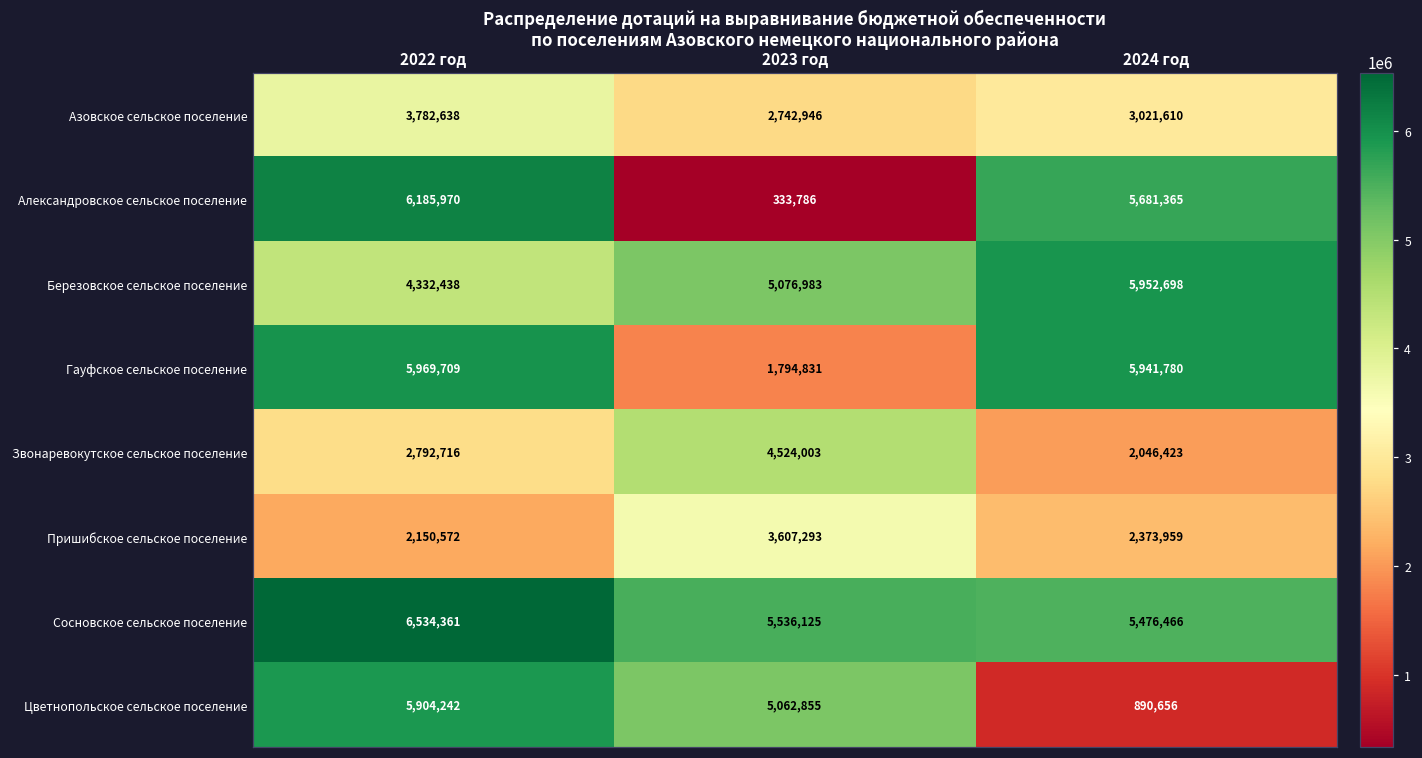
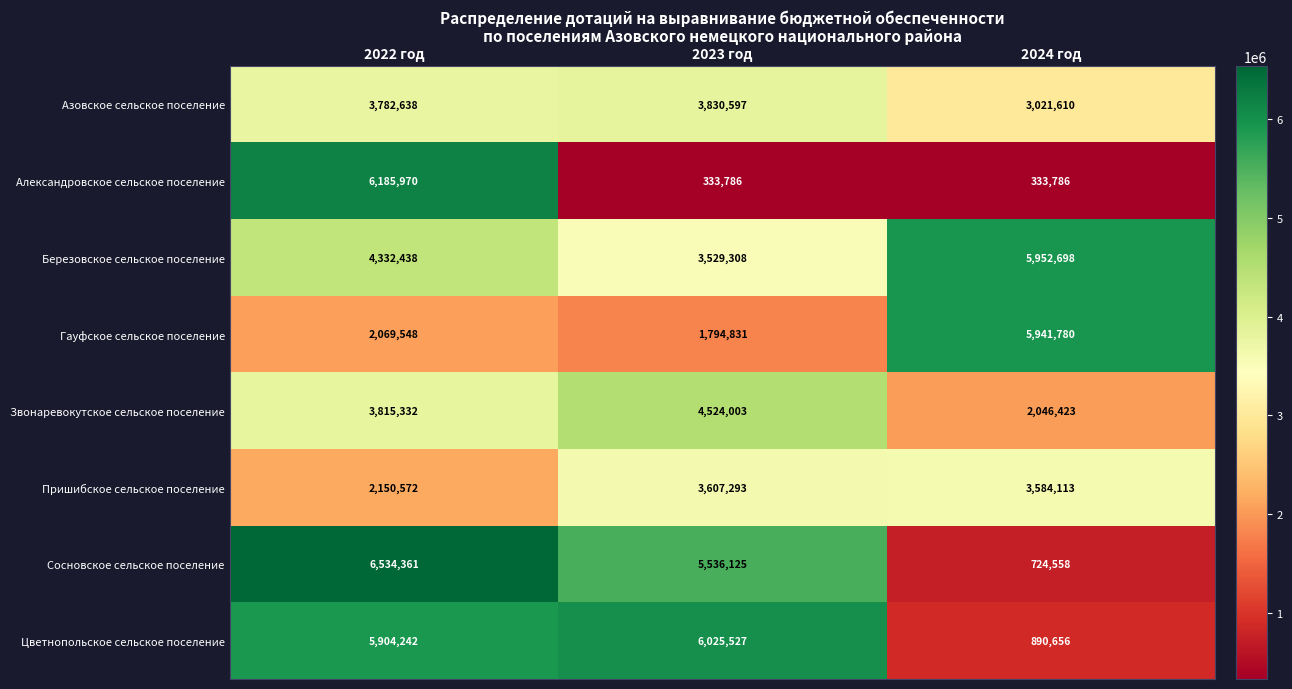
Азовское сельское поселение, 2023 год: 2,742,946 -> 3,830,597
Александровское сельское поселение, 2024 год: 5,681,365 -> 333,786
Березовское сельское поселение, 2023 год: 5,076,983 -> 3,529,308
Гауфское сельское поселение, 2022 год: 5,969,709 -> 2,069,548
Звонаревокутское сельское поселение, 2022 год: 2,792,716 -> 3,815,332
Пришибское сельское поселение, 2024 год: 2,373,959 -> 3,584,113
Сосновское сельское поселение, 2024 год: 5,476,466 -> 724,558
Цветнопольское сельское поселение, 2023 год: 5,062,855 -> 6,025,527
